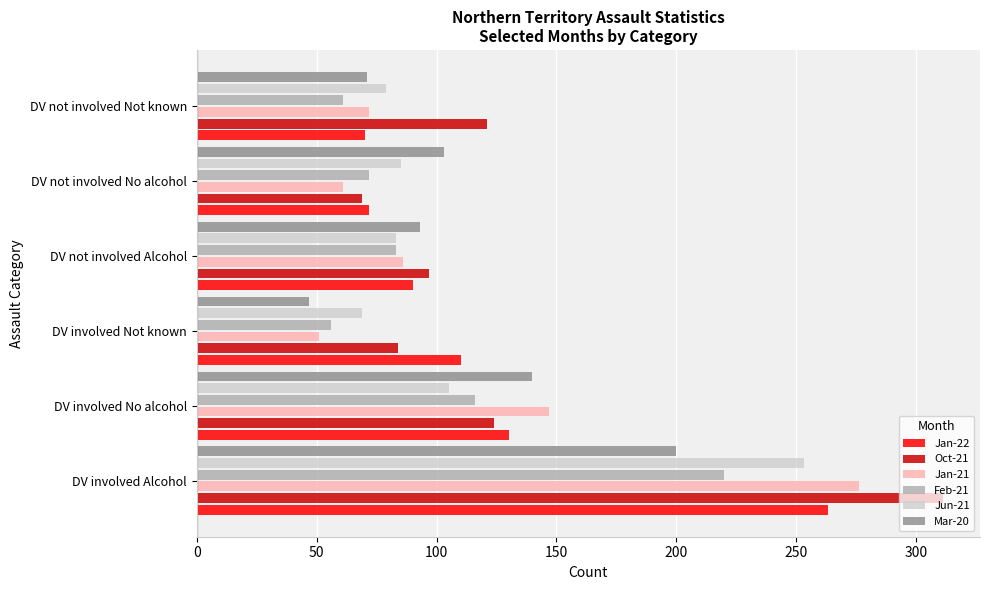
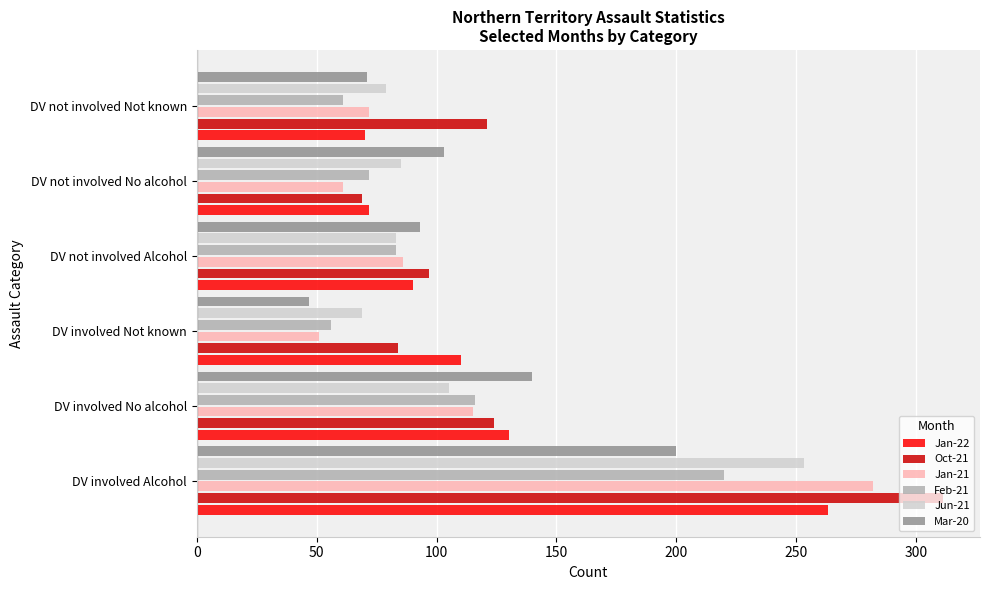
Jan-21, DV involved No alcohol: 147 -> 115
Jan-21, DV involved Alcohol: 276 -> 282
